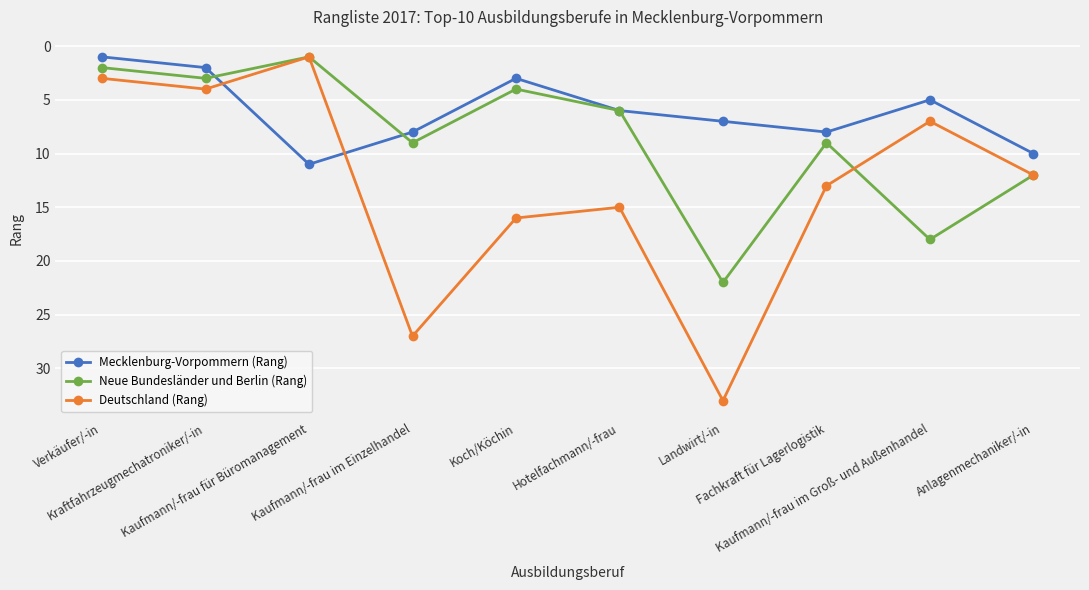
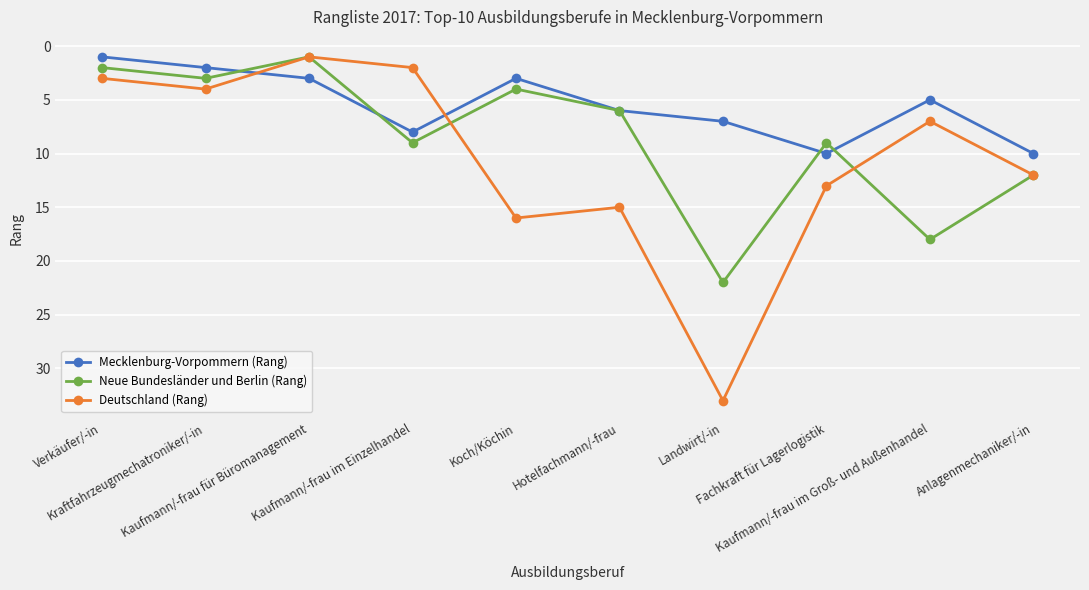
Mecklenburg-Vorpommern (Rang), Kaufmann/-frau für Büromanagement: 11 -> 3
Deutschland (Rang), Kaufmann/-frau im Einzelhandel: 27 -> 2
Mecklenburg-Vorpommern (Rang), Fachkraft für Lagerlogistik: 8 -> 10
